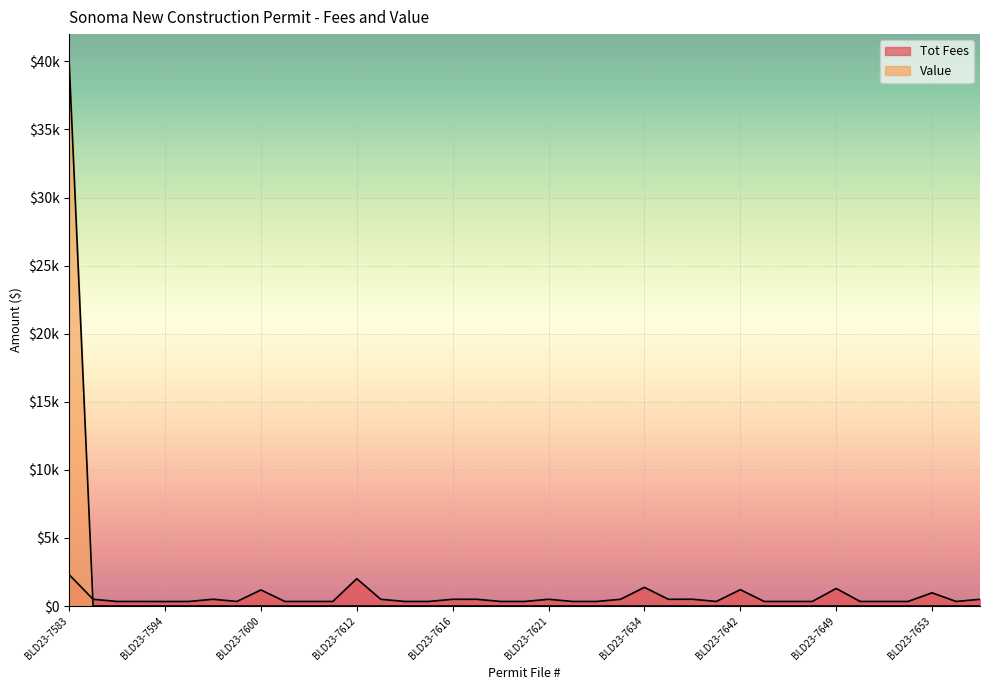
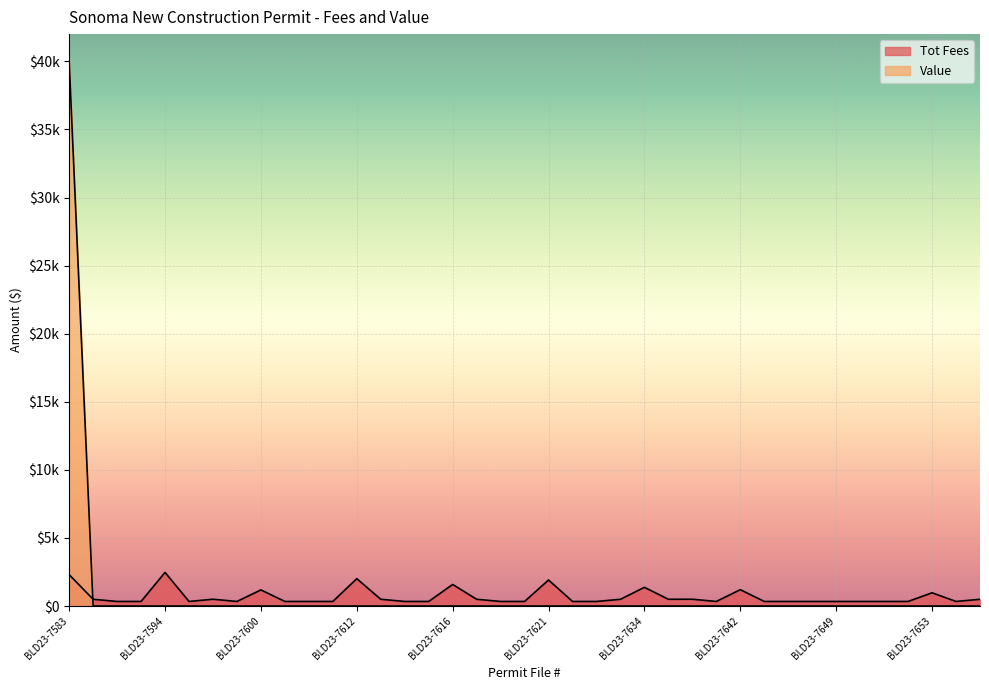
Tot Fees, BLD23-7594: $300 -> $2500
Tot Fees, BLD23-7616: $500 -> $1600
Tot Fees, BLD23-7621: $500 -> $1900
Tot Fees, BLD23-7649: $1300 -> $300
